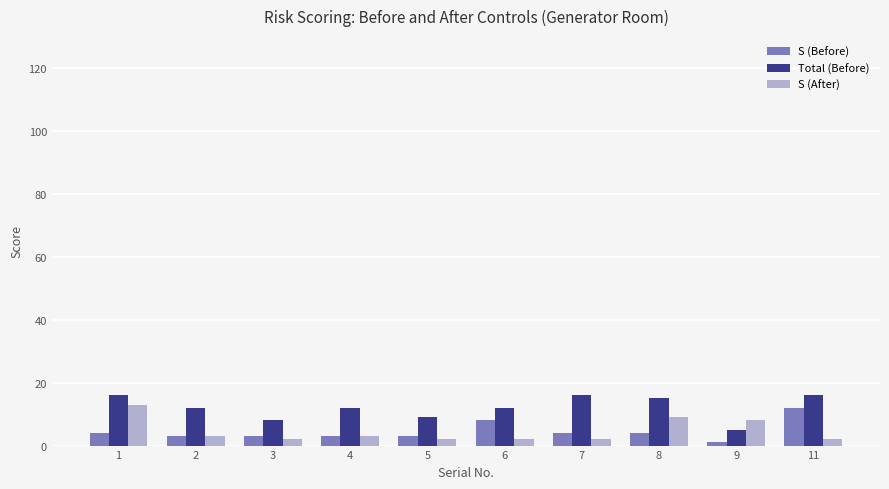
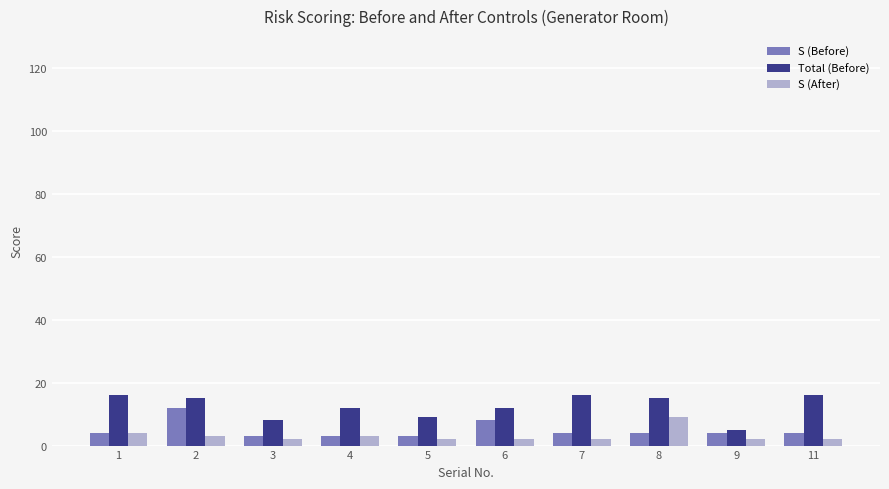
S (After), 1: 13 -> 4
S (Before), 2: 3 -> 12
Total (Before), 2: 12 -> 15
S (Before), 9: 1 -> 4
S (After), 9: 8 -> 2
S (Before), 11: 12 -> 4
